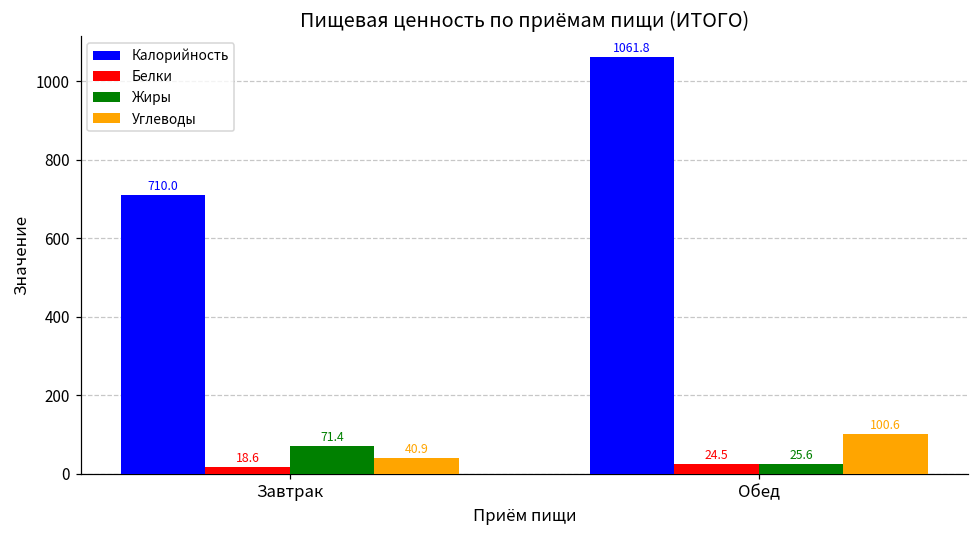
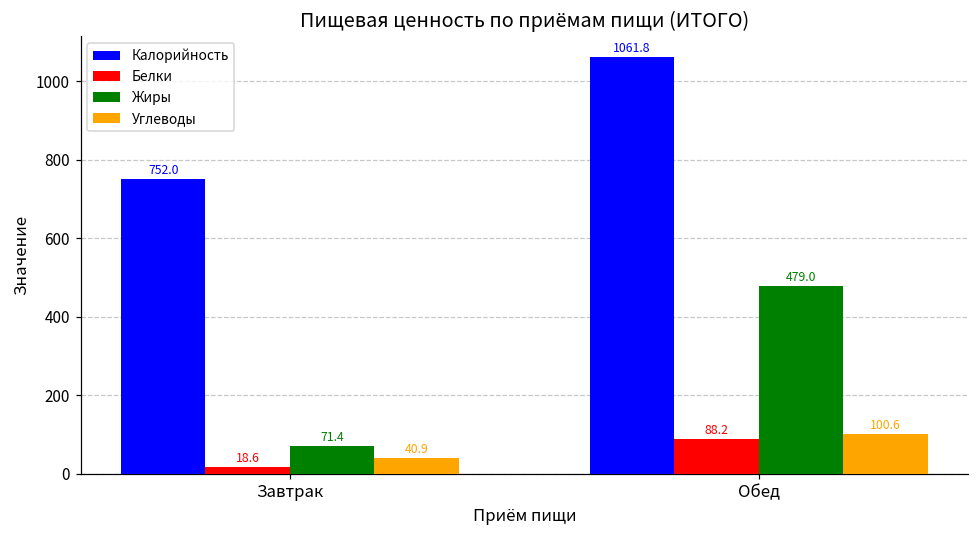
Калорийность, Завтрак: 710.0 -> 752.0
Белки, Обед: 24.5 -> 88.2
Жиры, Обед: 25.6 -> 479.0
